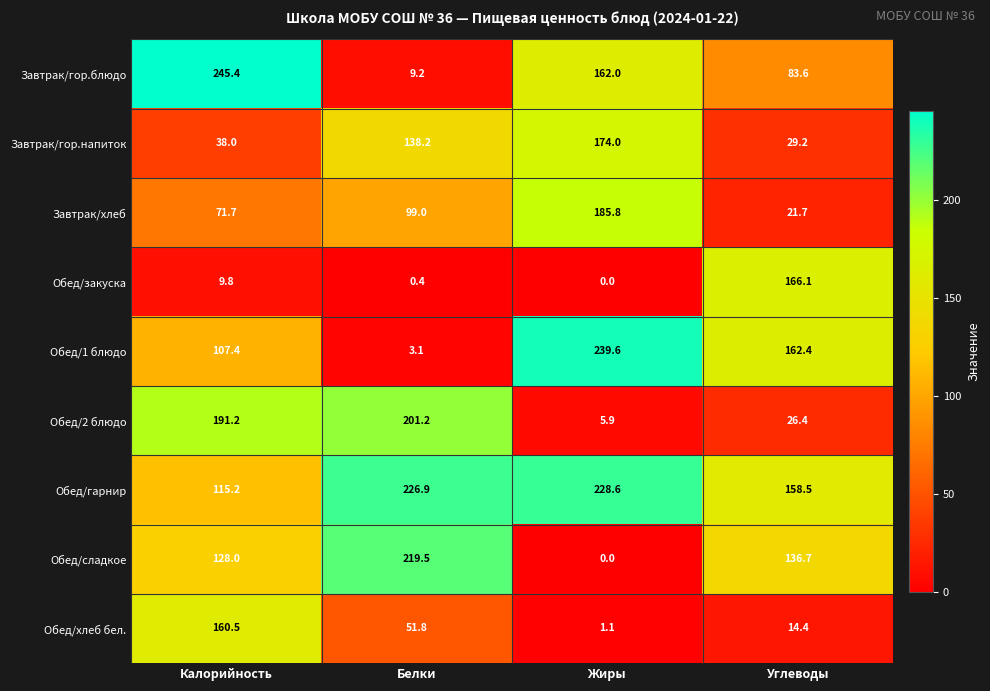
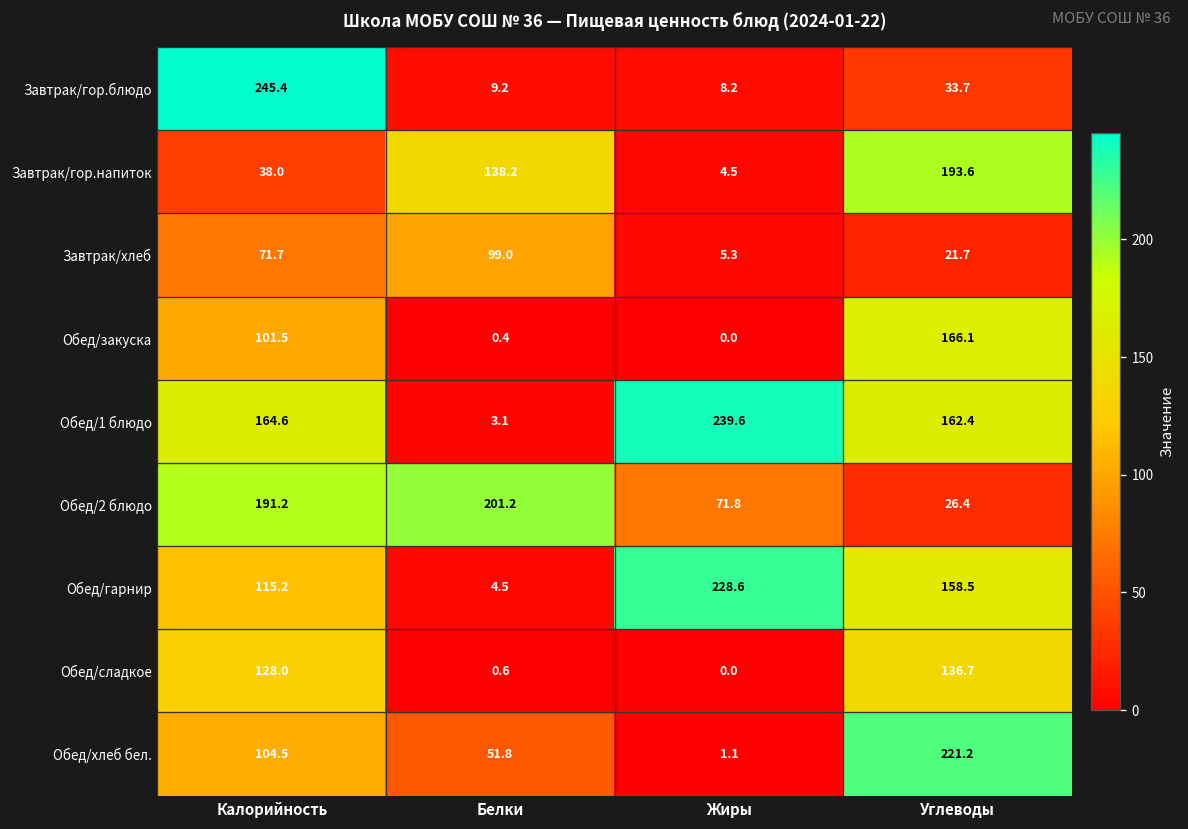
Завтрак/гор.блюдо, Жиры: 162.0 -> 8.2
Завтрак/гор.блюдо, Углеводы: 83.6 -> 33.7
Завтрак/гор.напиток, Жиры: 174.0 -> 4.5
Завтрак/гор.напиток, Углеводы: 29.2 -> 193.6
Завтрак/хлеб, Жиры: 185.8 -> 5.3
Обед/закуска, Калорийность: 9.8 -> 101.5
Обед/1 блюдо, Калорийность: 107.4 -> 164.6
Обед/2 блюдо, Жиры: 5.9 -> 71.8
Обед/гарнир, Белки: 226.9 -> 4.5
Обед/сладкое, Белки: 219.5 -> 0.6
Обед/хлеб бел., Калорийность: 160.5 -> 104.5
Обед/хлеб бел., Углеводы: 14.4 -> 221.2
